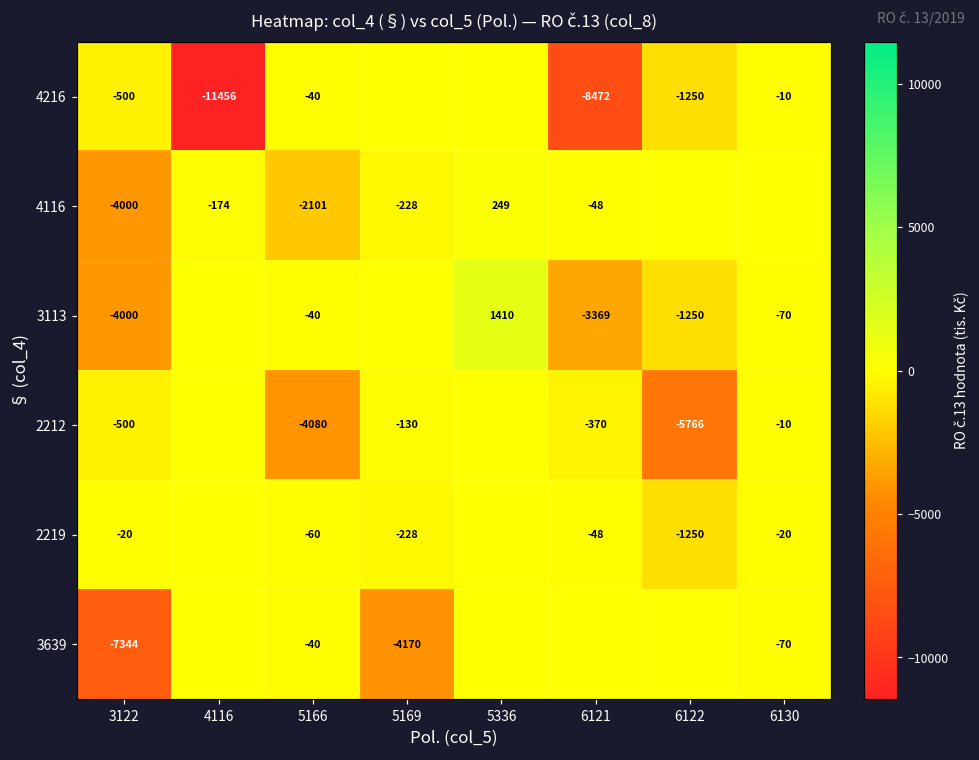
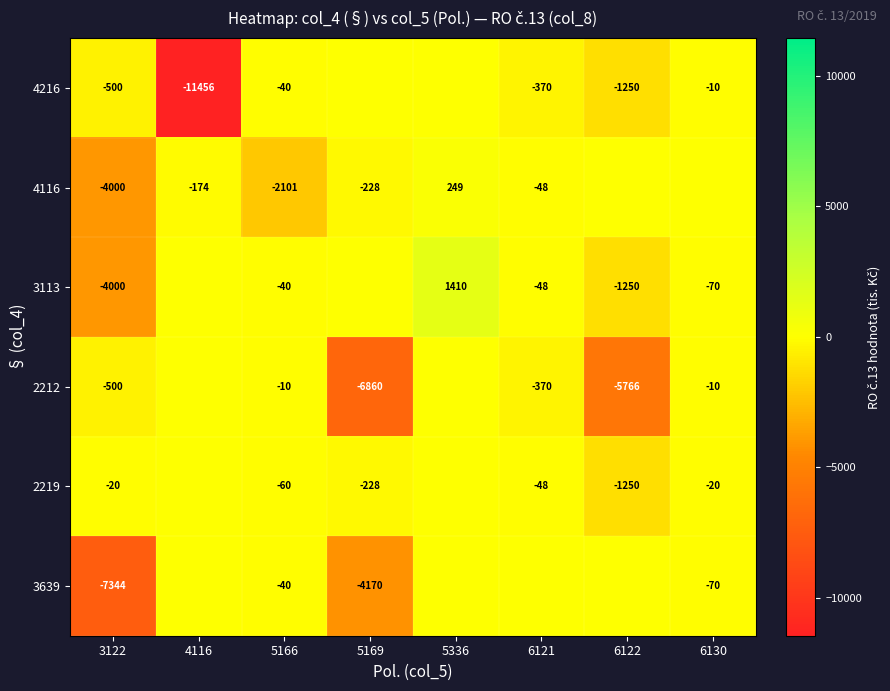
4216, 6121: -8472 -> -370
3113, 6121: -3369 -> -48
2212, 5166: -4080 -> -10
2212, 5169: -130 -> -6860
